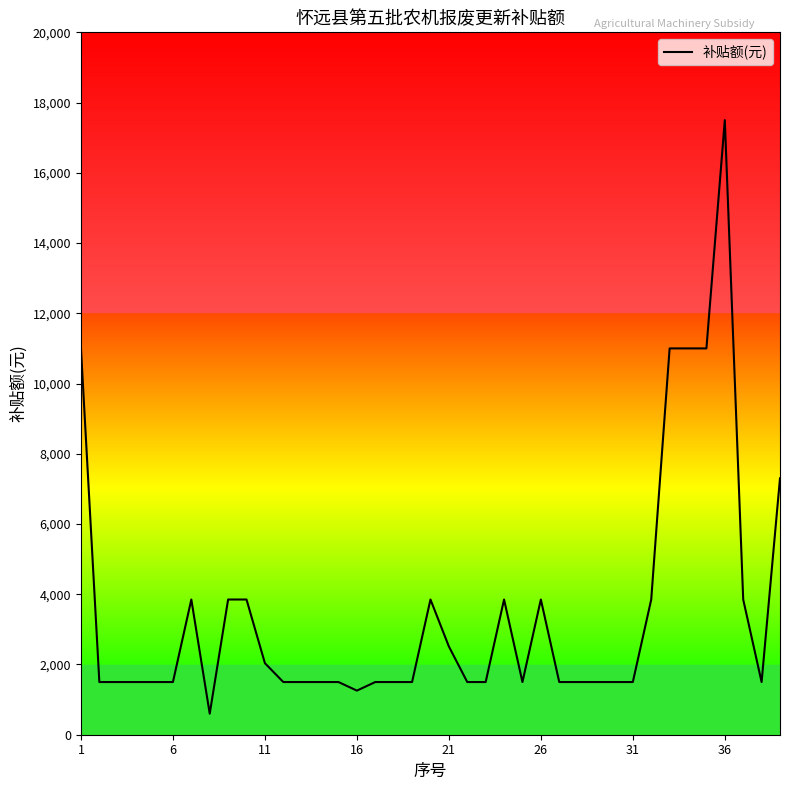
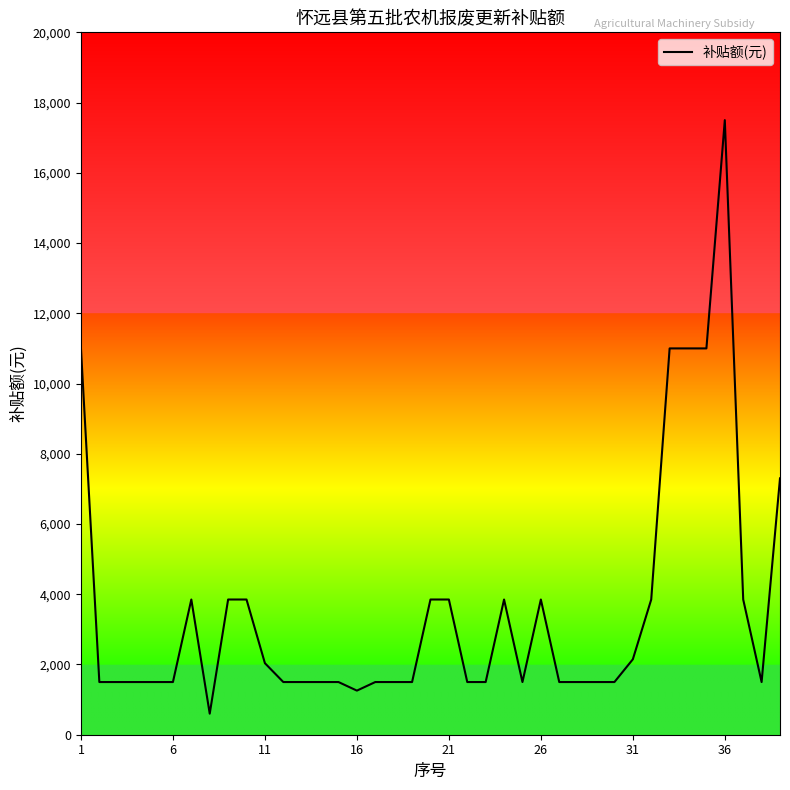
21: 2,500 -> 3,900
31: 1,500 -> 2,100
